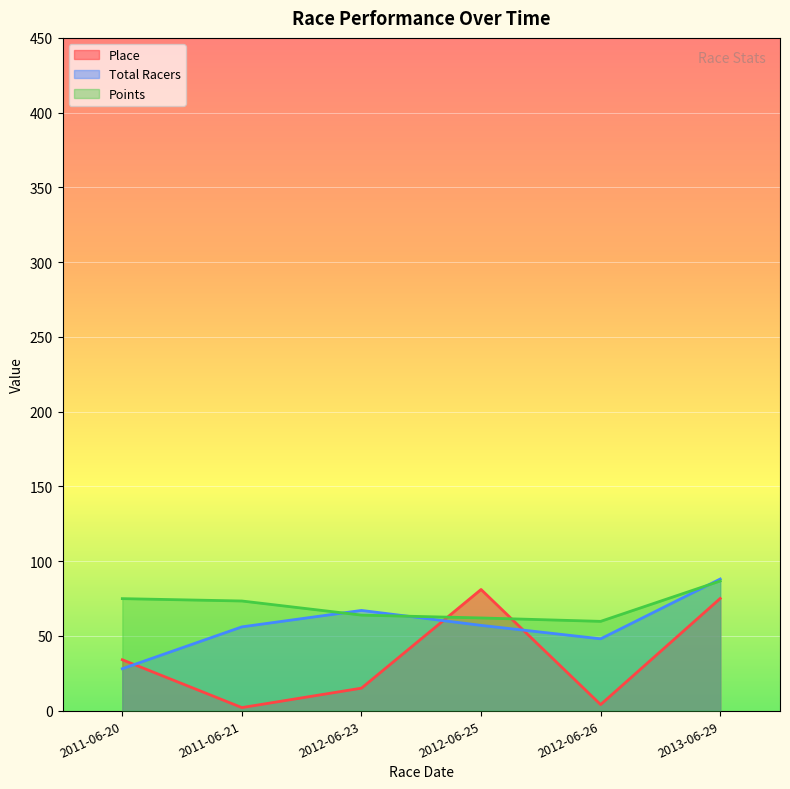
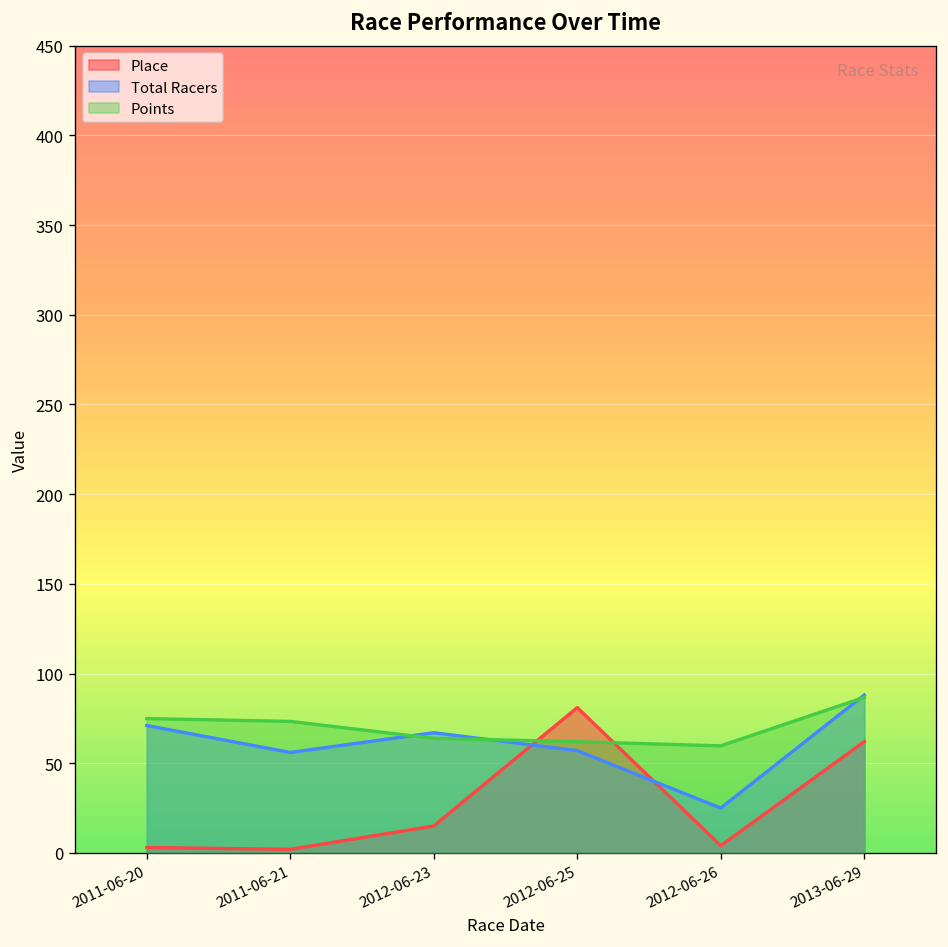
Place, 2011-06-20: 34 -> 3
Total Racers, 2011-06-20: 28 -> 71
Total Racers, 2012-06-26: 48 -> 25
Place, 2013-06-29: 75 -> 62
